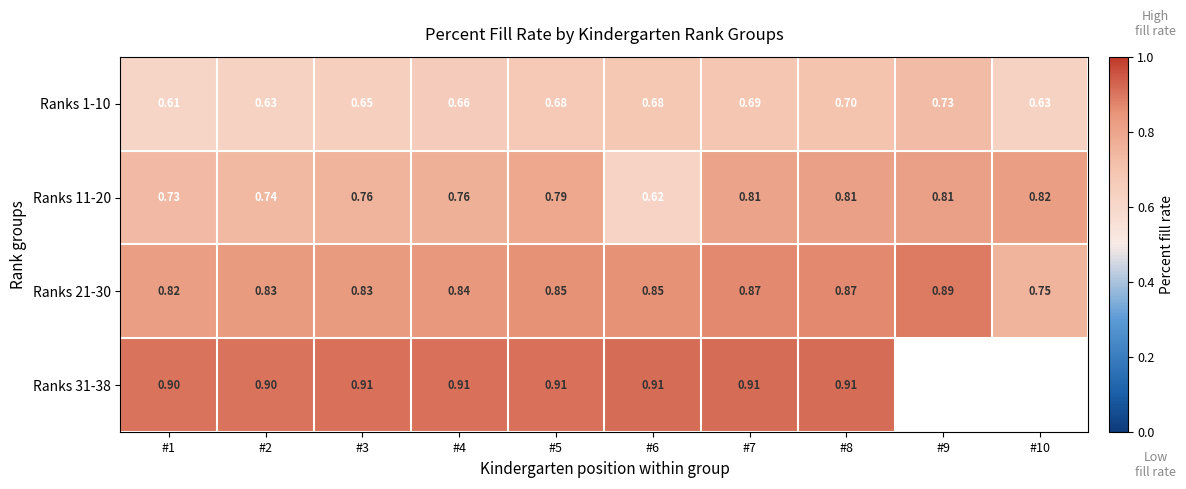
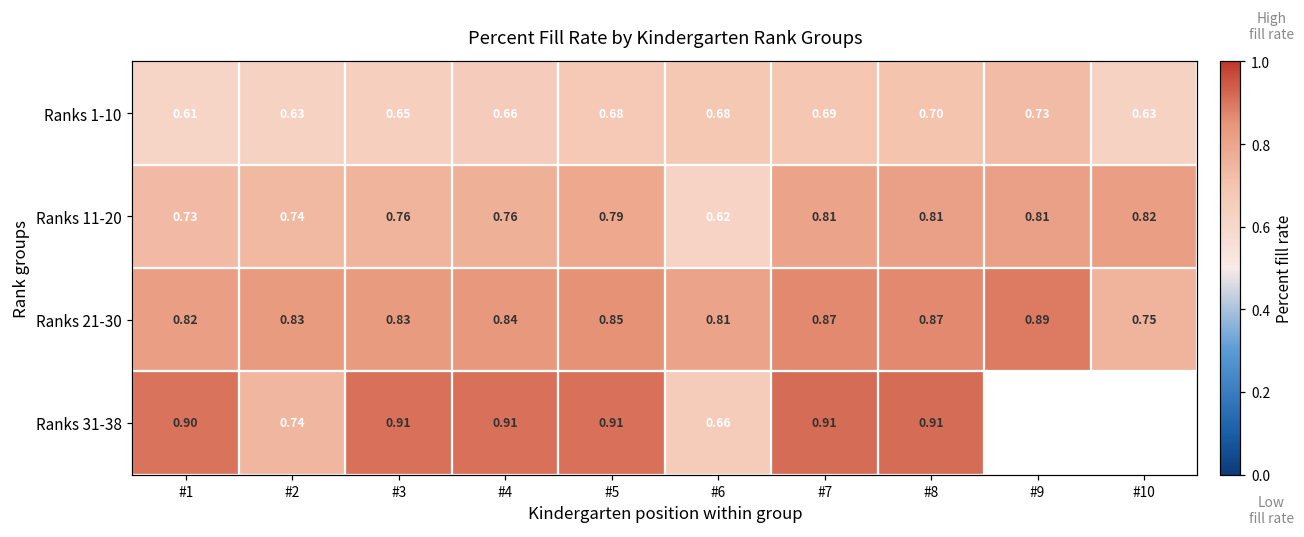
Ranks 21-30, #6: 0.85 -> 0.81
Ranks 31-38, #2: 0.90 -> 0.74
Ranks 31-38, #6: 0.91 -> 0.66
